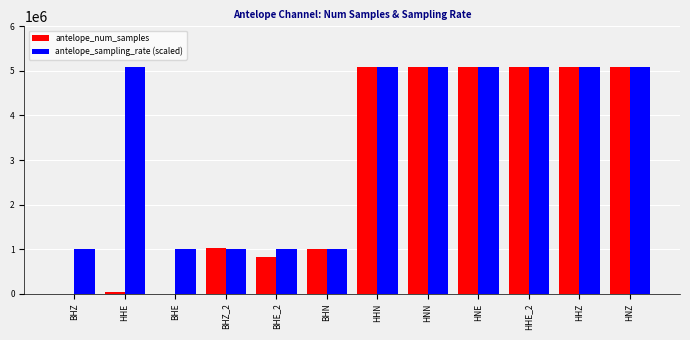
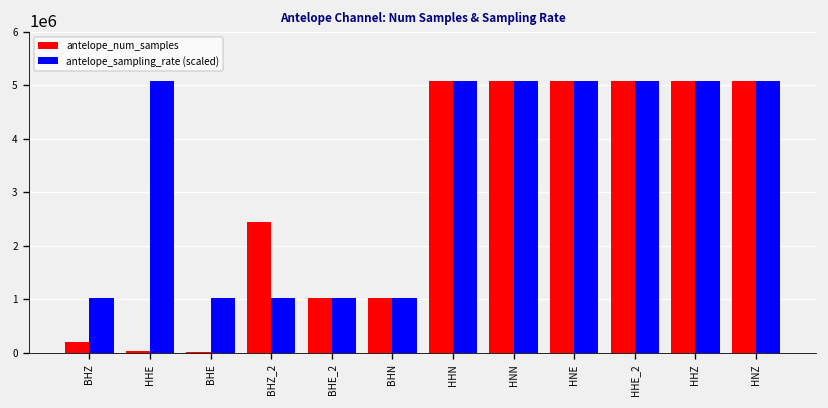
antelope_num_samples, BHZ: 0 -> 200000
antelope_num_samples, BHZ_2: 1000000 -> 2400000
antelope_num_samples, BHE_2: 800000 -> 1000000
